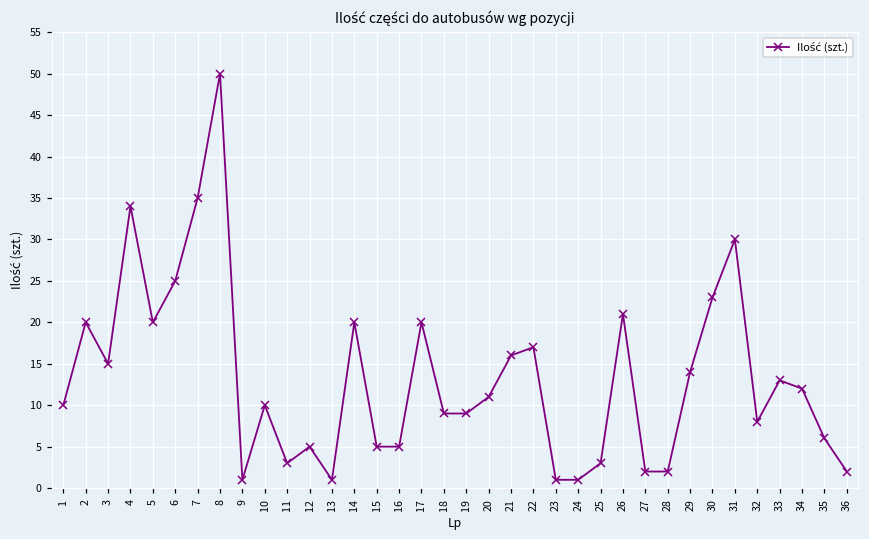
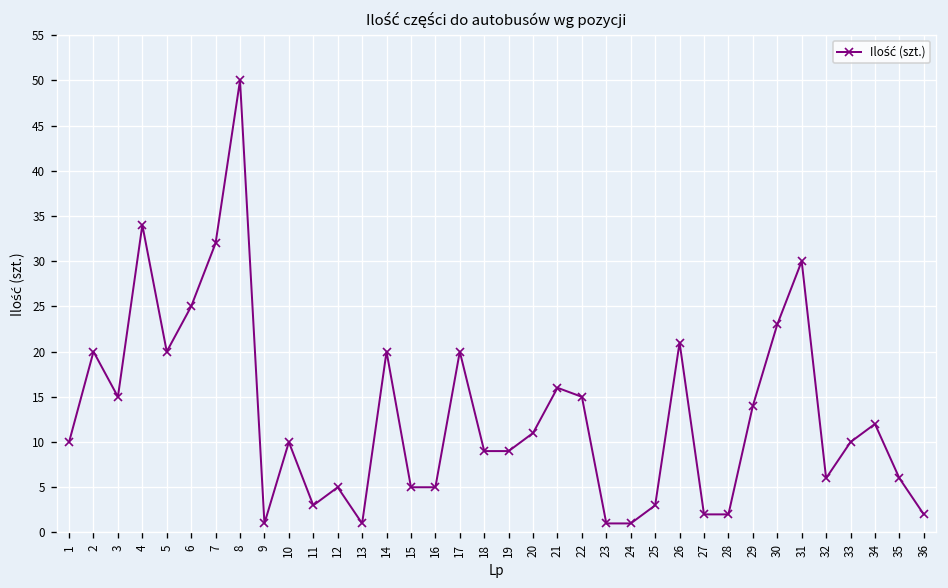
7: 35 -> 32
22: 17 -> 15
32: 8 -> 6
33: 13 -> 10
